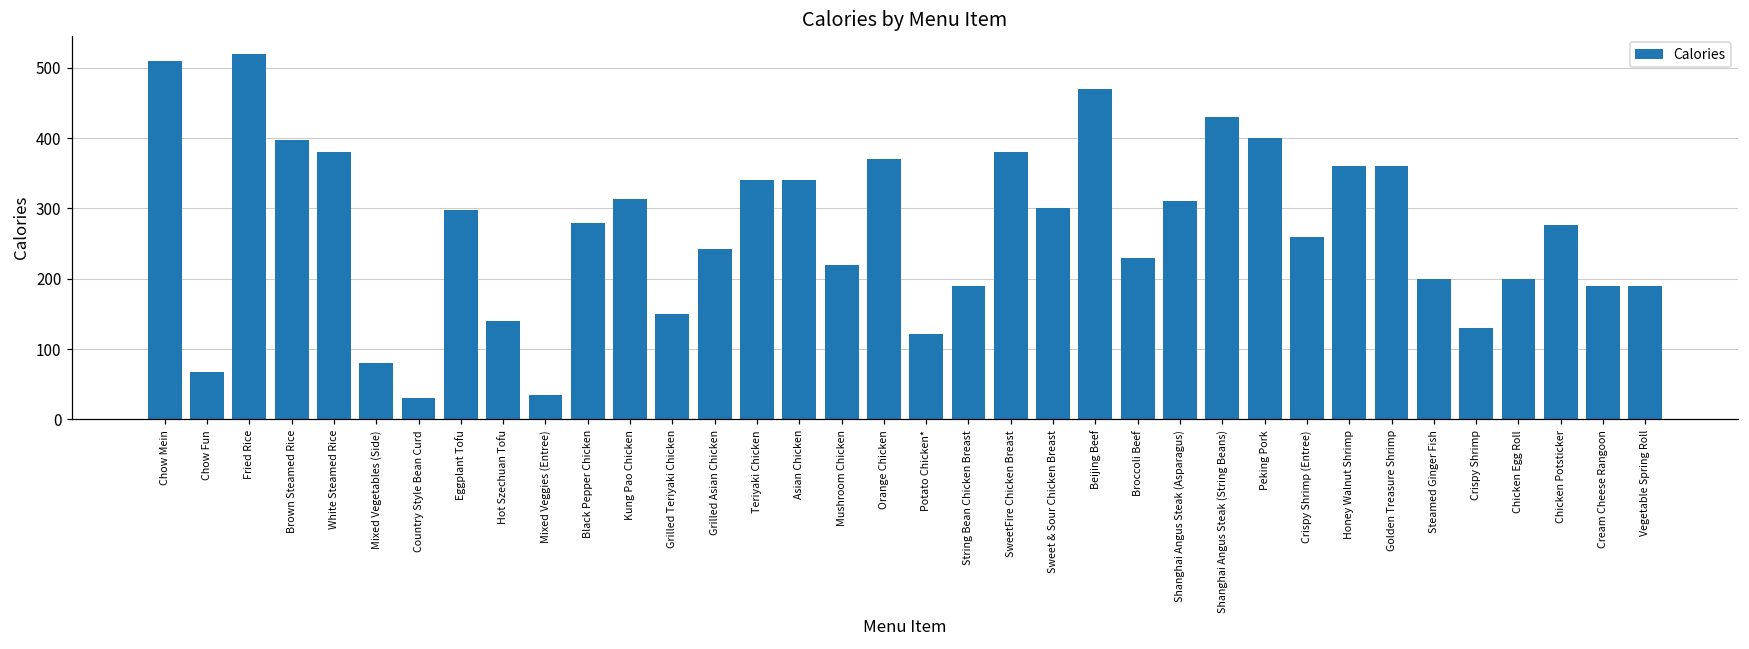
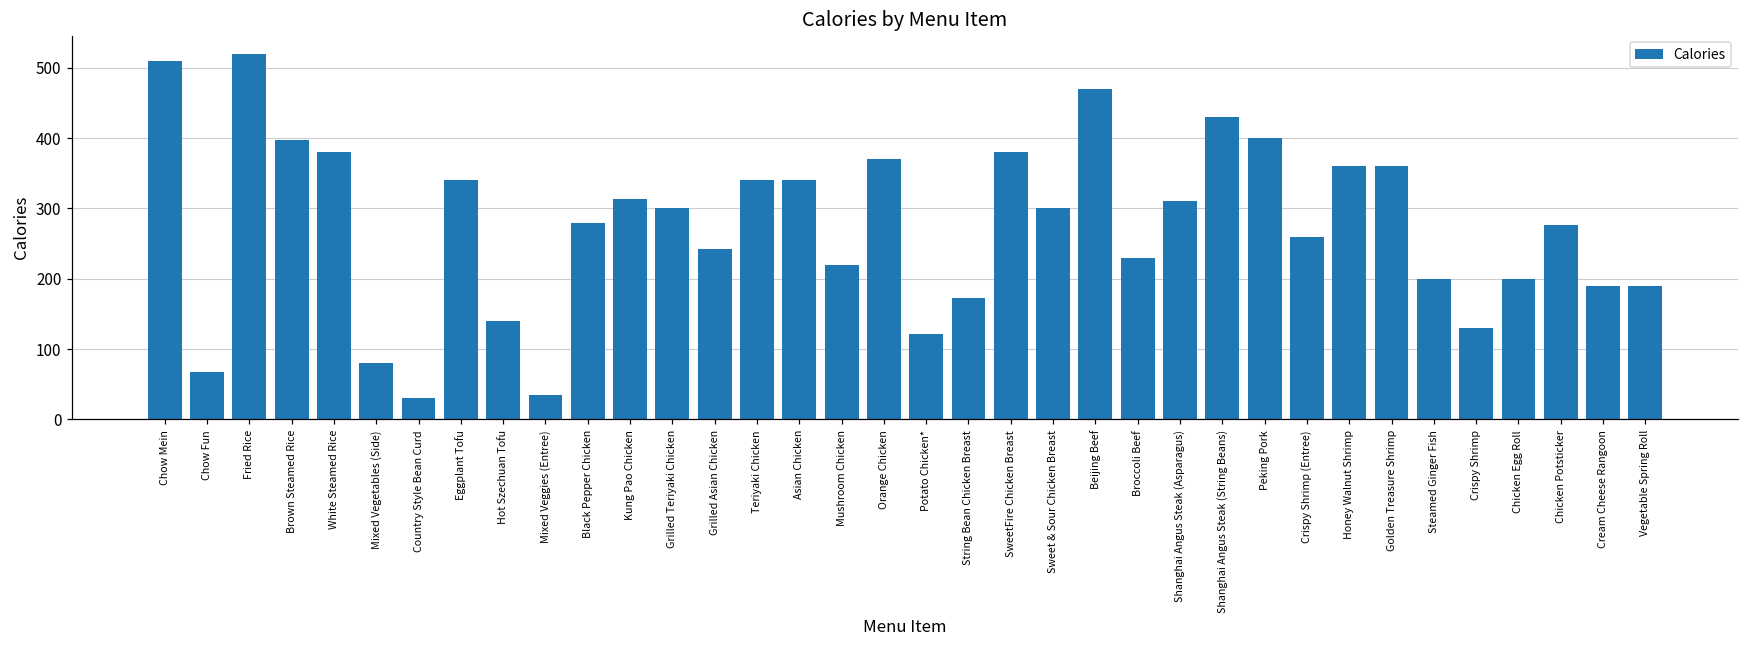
Eggplant Tofu: 300 -> 340
Grilled Teriyaki Chicken: 150 -> 300
String Bean Chicken Breast: 190 -> 170
